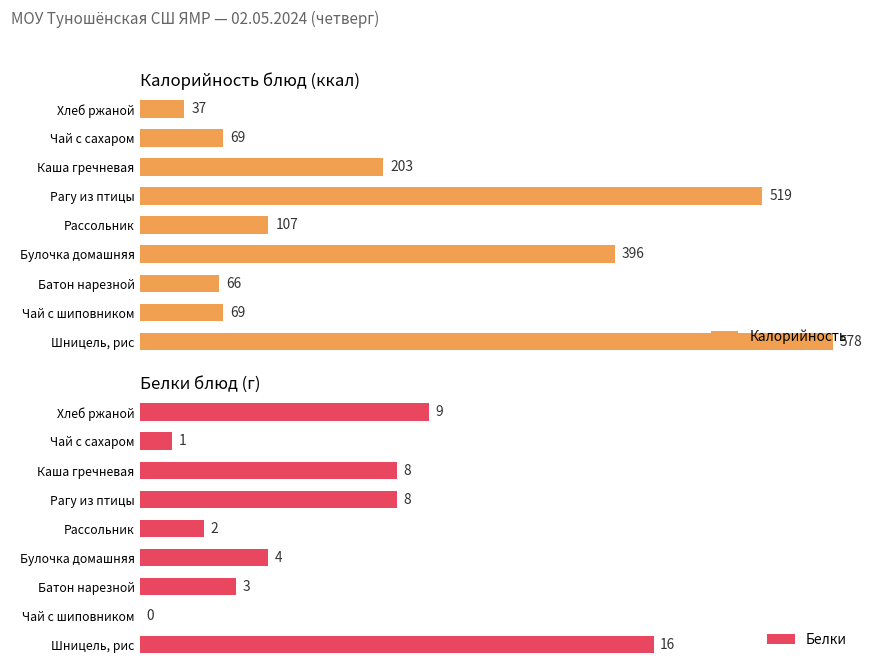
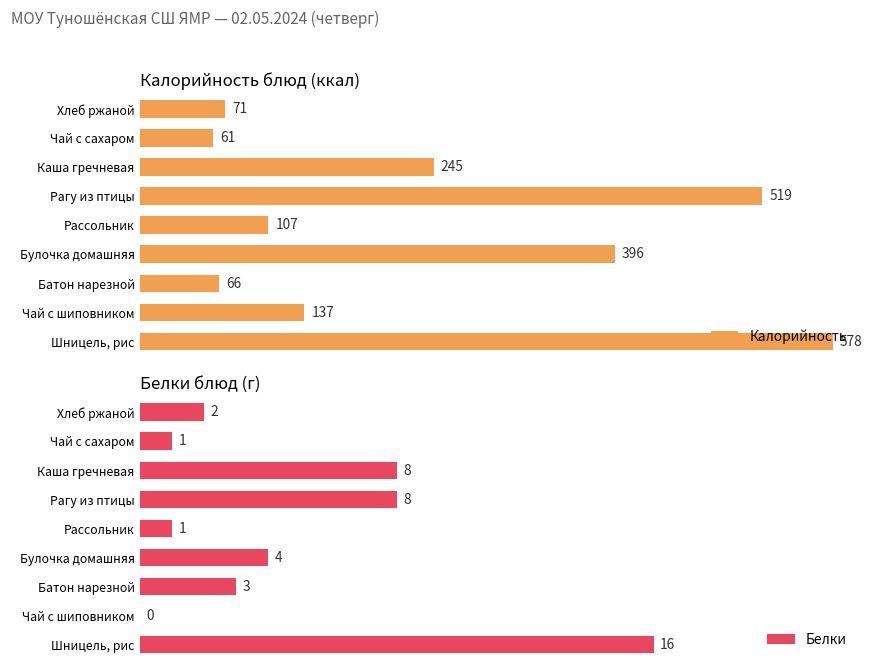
Калорийность блюд (ккал), Хлеб ржаной: 37 -> 71
Калорийность блюд (ккал), Чай с сахаром: 69 -> 61
Калорийность блюд (ккал), Каша гречневая: 203 -> 245
Калорийность блюд (ккал), Чай с шиповником: 69 -> 137
Белки блюд (г), Хлеб ржаной: 9 -> 2
Белки блюд (г), Рассольник: 2 -> 1
